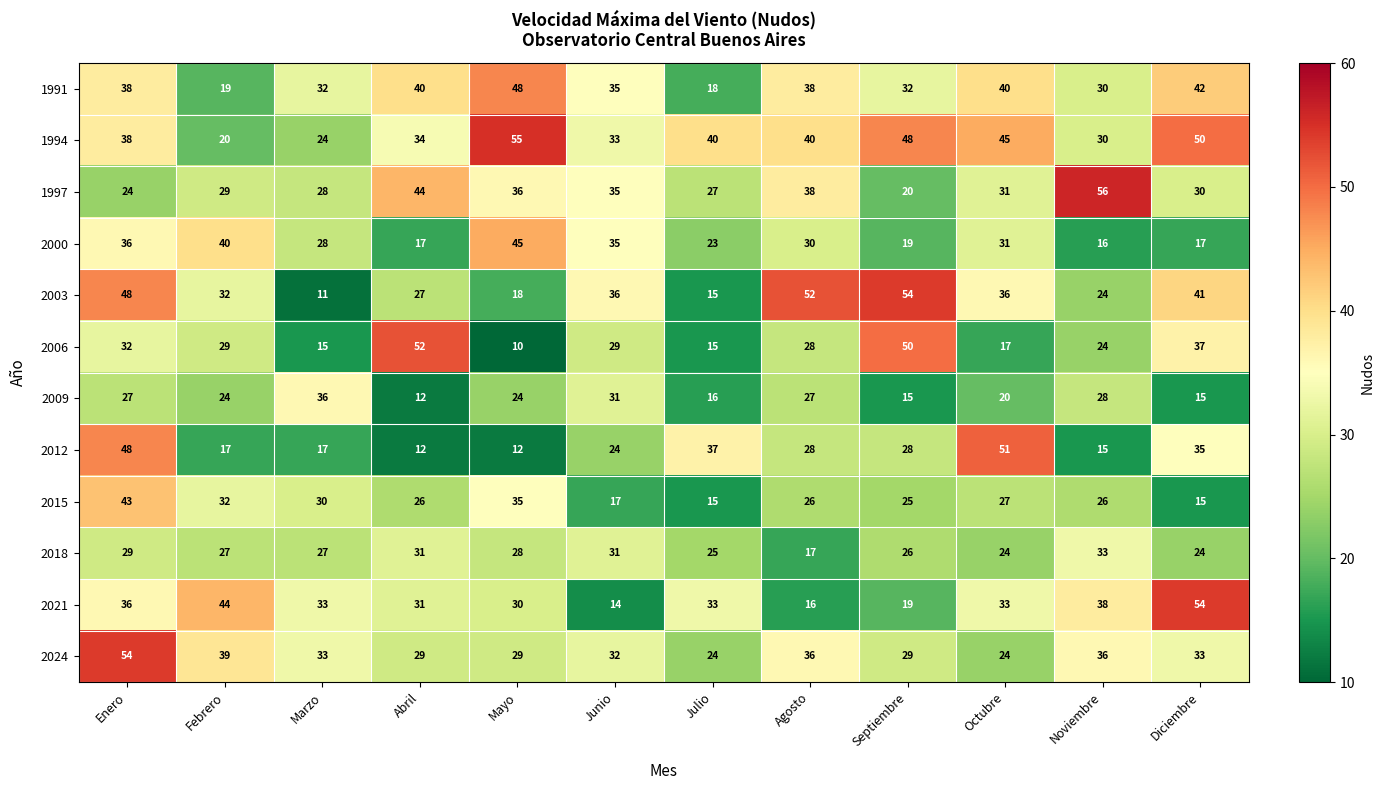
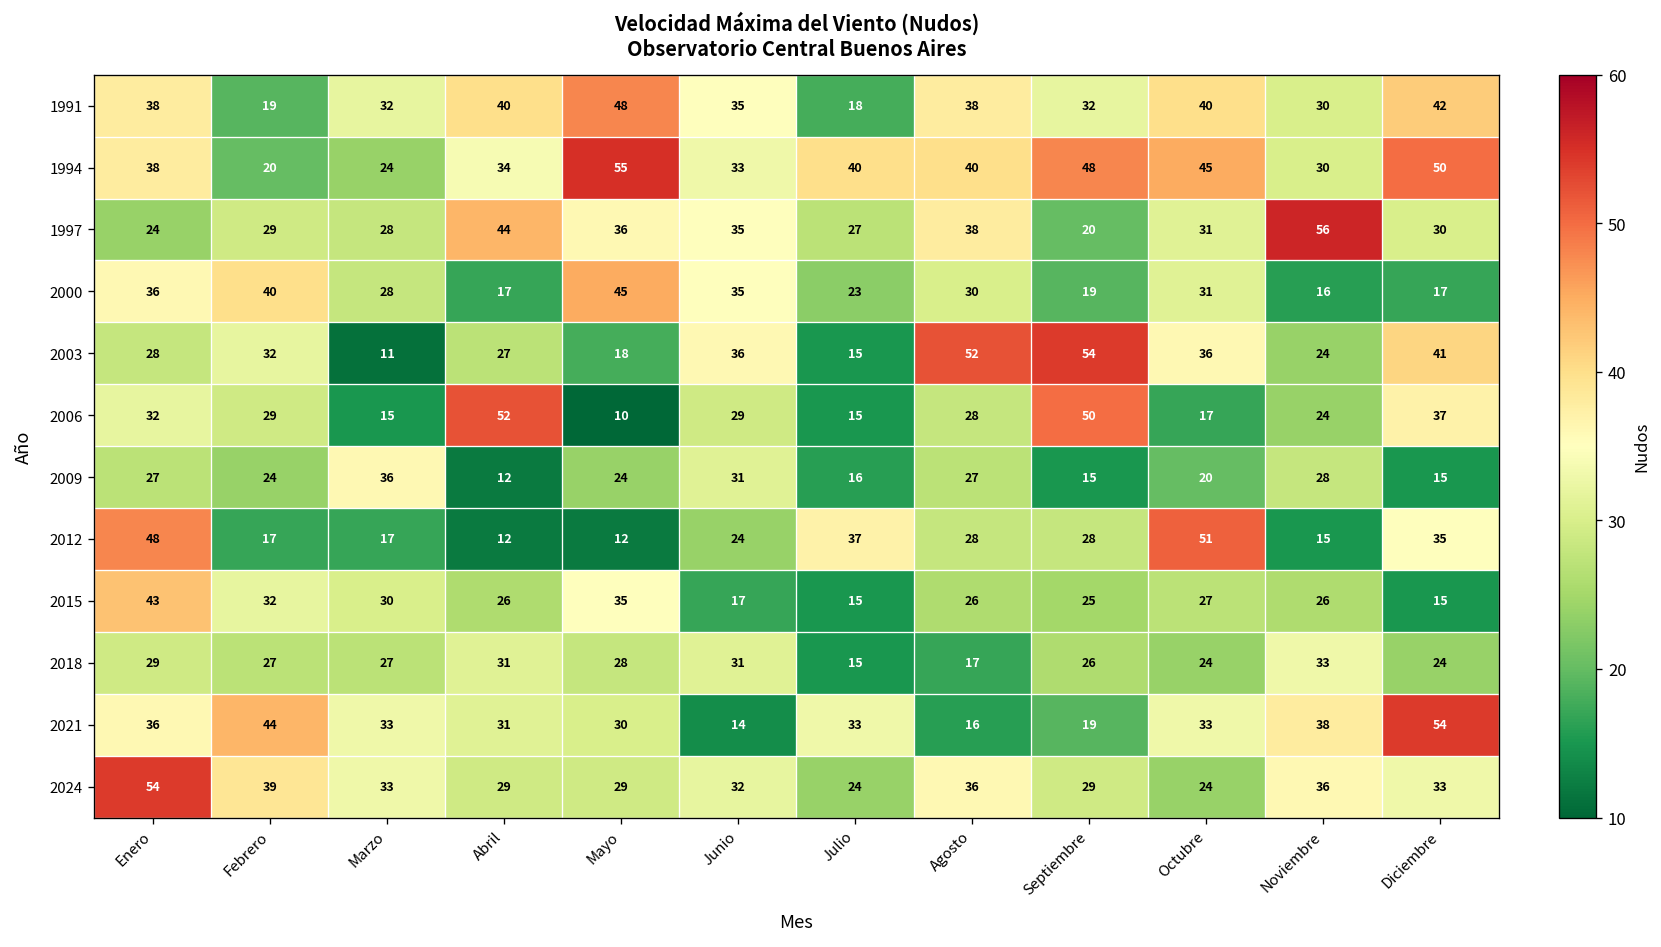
2003, Enero: 48 -> 28
2018, Julio: 25 -> 15
